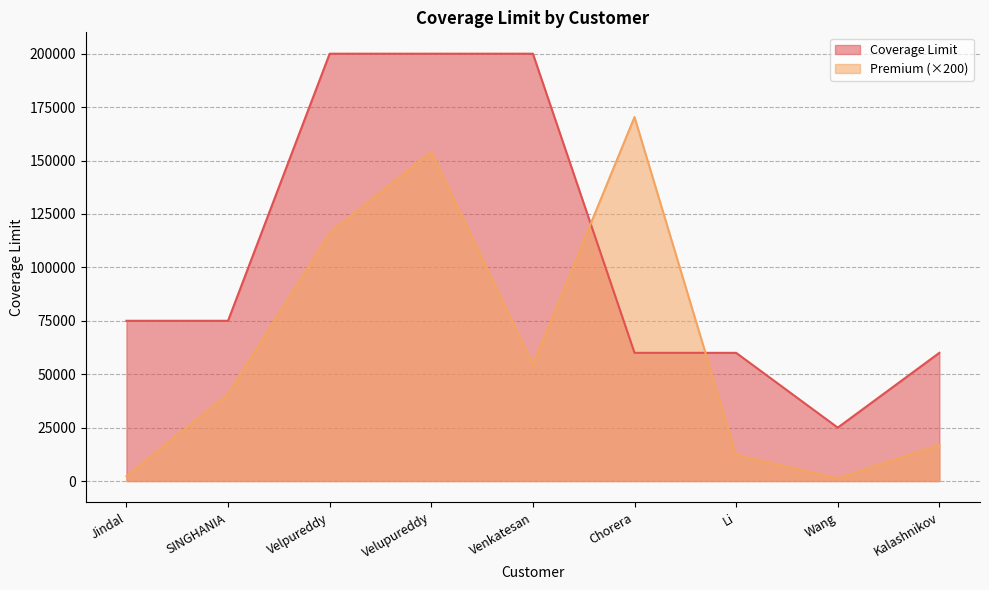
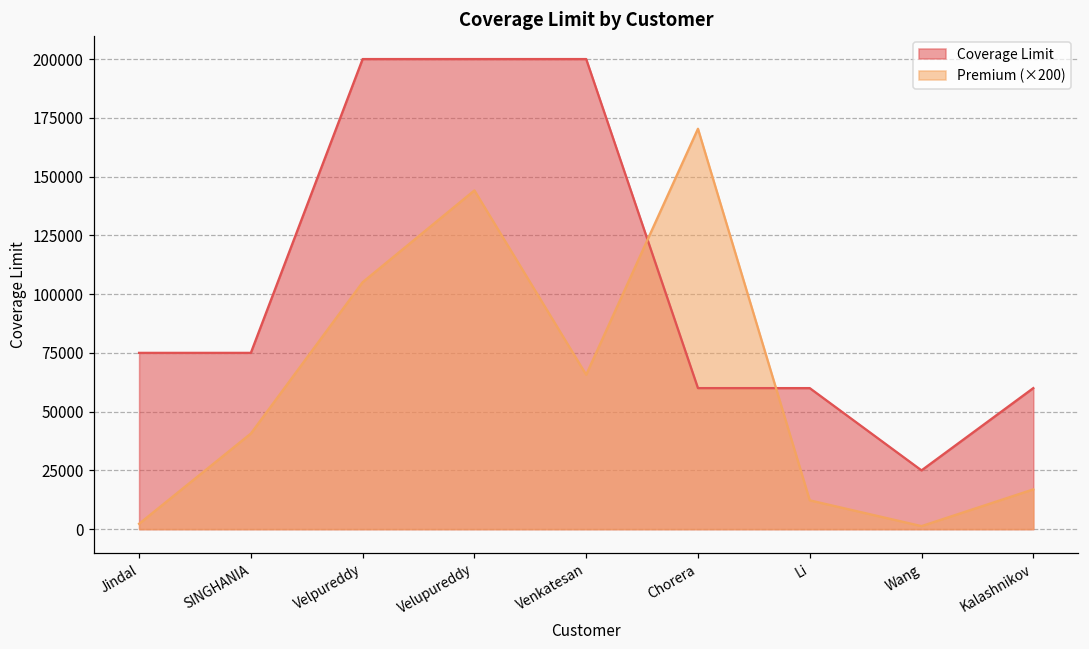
Premium (×200), Velpureddy: 116000 -> 105000
Premium (×200), Velupureddy: 154000 -> 144000
Premium (×200), Venkatesan: 55000 -> 66000
